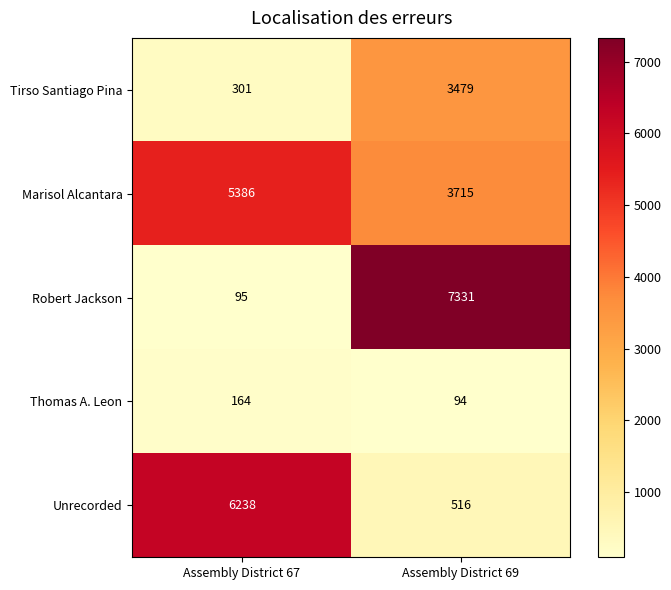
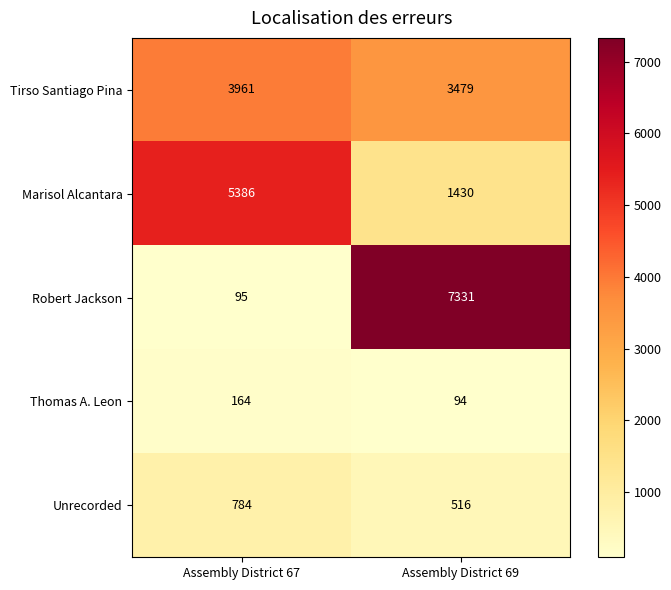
Tirso Santiago Pina, Assembly District 67: 301 -> 3961
Marisol Alcantara, Assembly District 69: 3715 -> 1430
Unrecorded, Assembly District 67: 6238 -> 784
